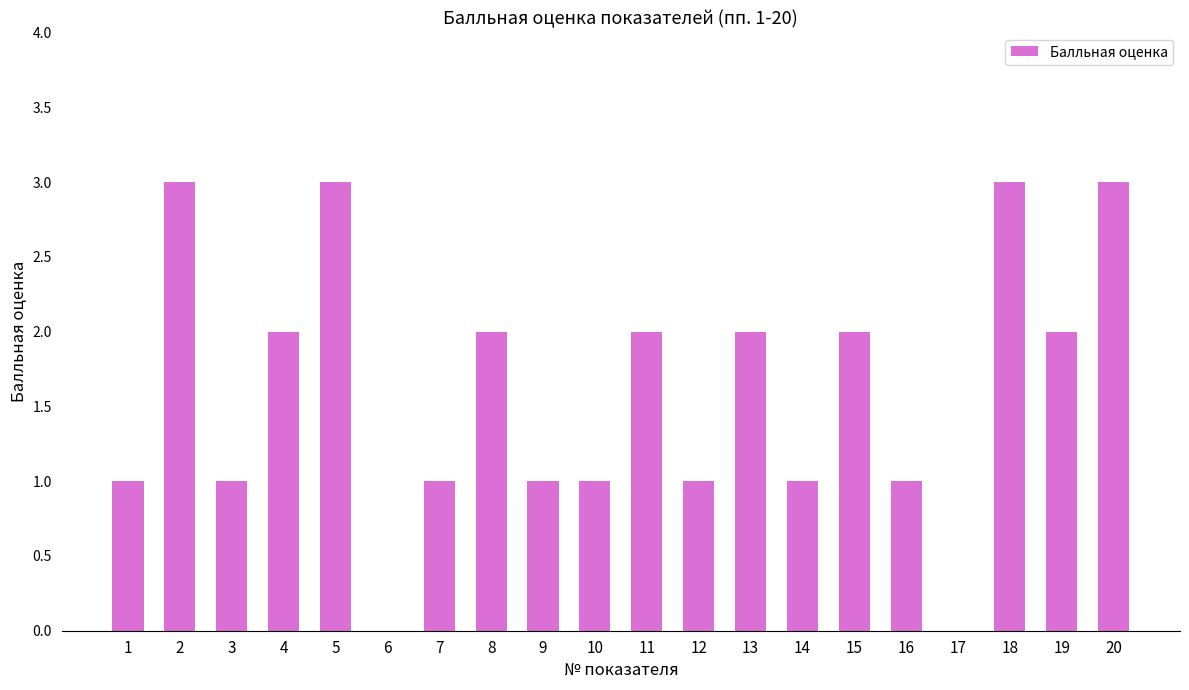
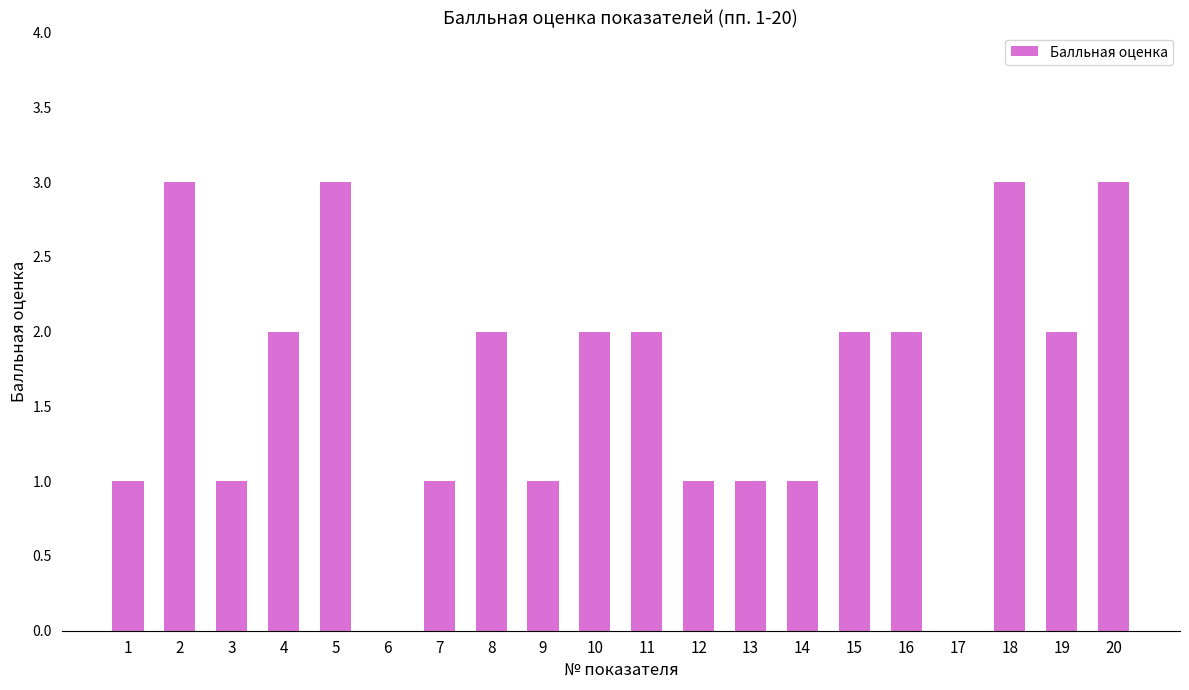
10: 1 -> 2
13: 2 -> 1
16: 1 -> 2
